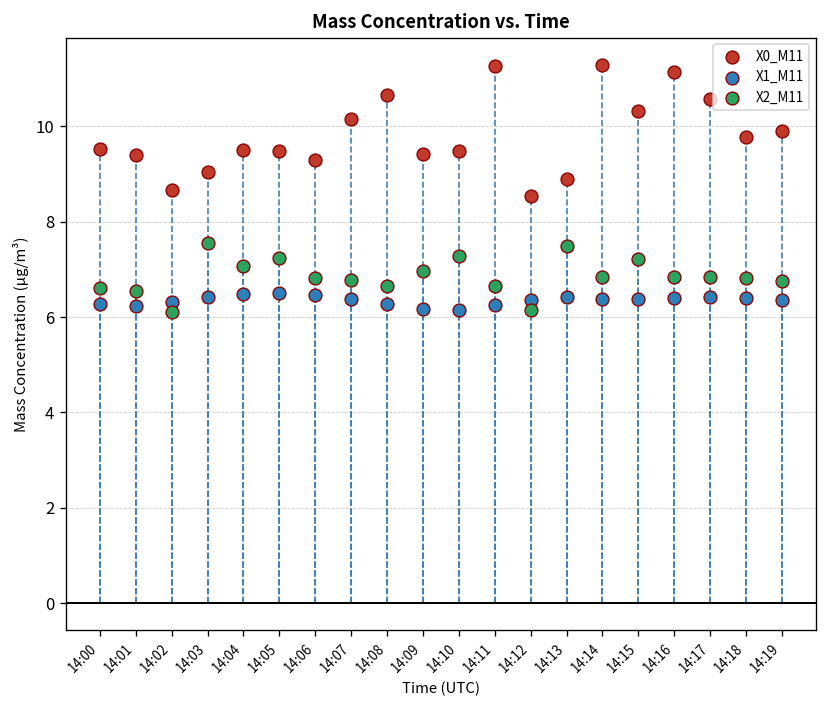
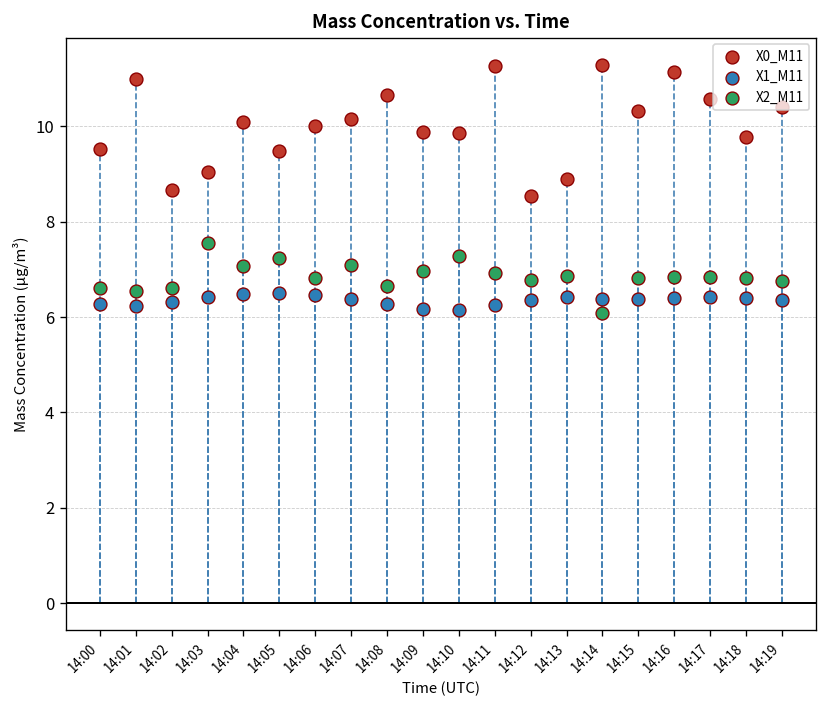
X0_M11, 14:01: 9.4 -> 11.0
X2_M11, 14:02: 6.1 -> 6.6
X0_M11, 14:04: 9.5 -> 10.1
X0_M11, 14:06: 9.3 -> 10.0
X2_M11, 14:07: 6.8 -> 7.1
X0_M11, 14:09: 9.4 -> 9.9
X0_M11, 14:10: 9.5 -> 9.9
X2_M11, 14:11: 6.7 -> 6.9
X2_M11, 14:12: 6.2 -> 6.8
X2_M11, 14:13: 7.5 -> 6.9
X2_M11, 14:14: 6.8 -> 6.1
X2_M11, 14:15: 7.2 -> 6.8
X0_M11, 14:19: 9.9 -> 10.4
